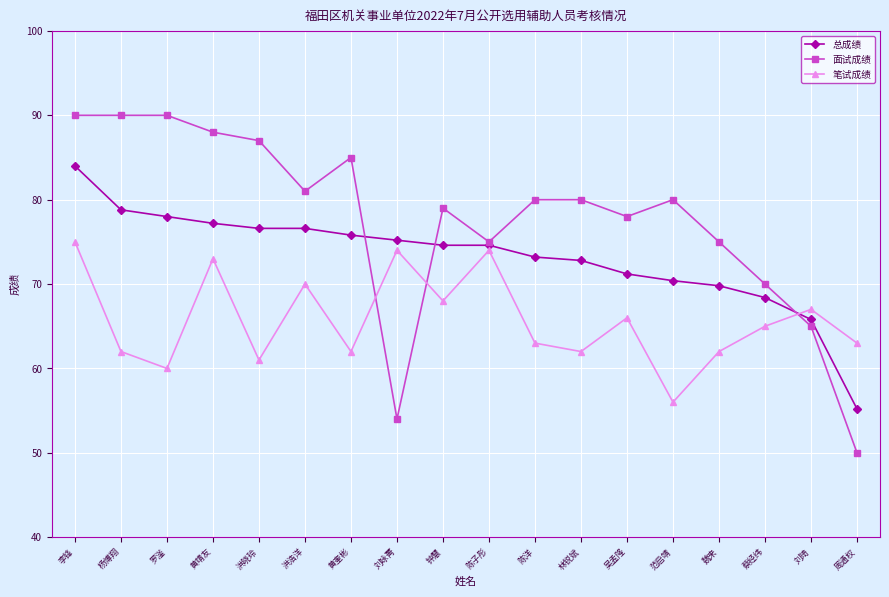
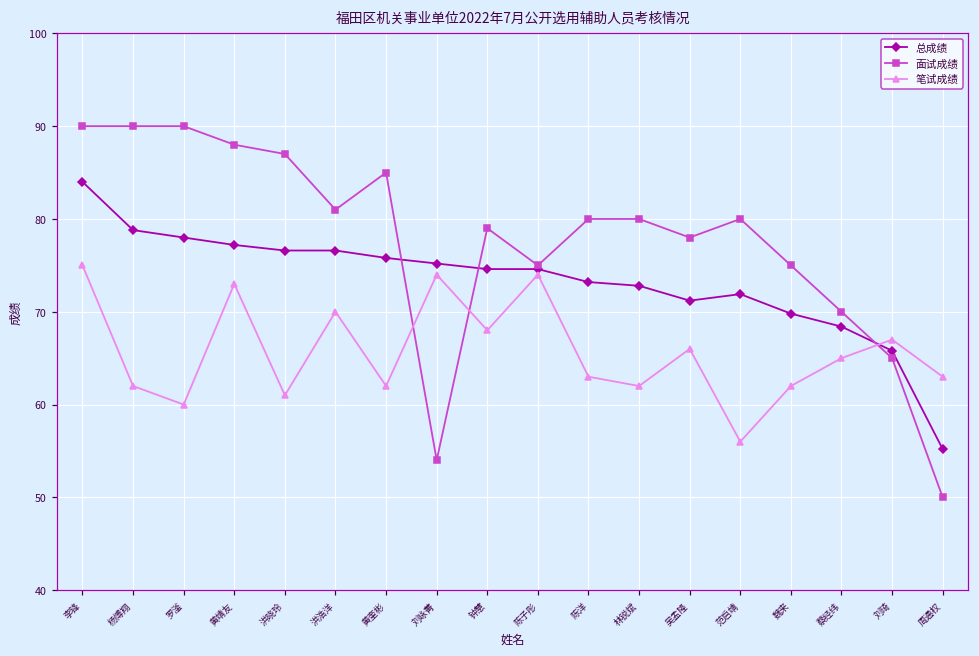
总成绩, 范启靖: 70 -> 72
